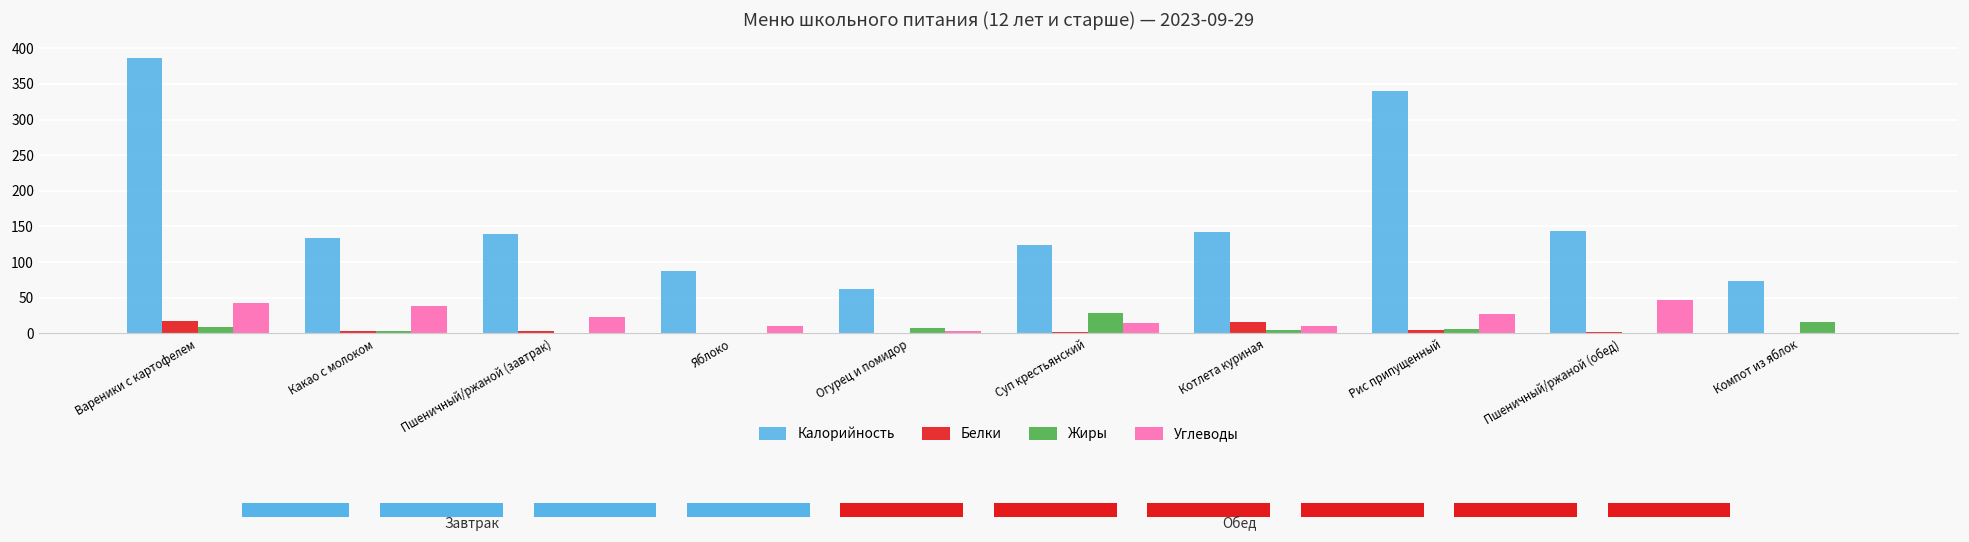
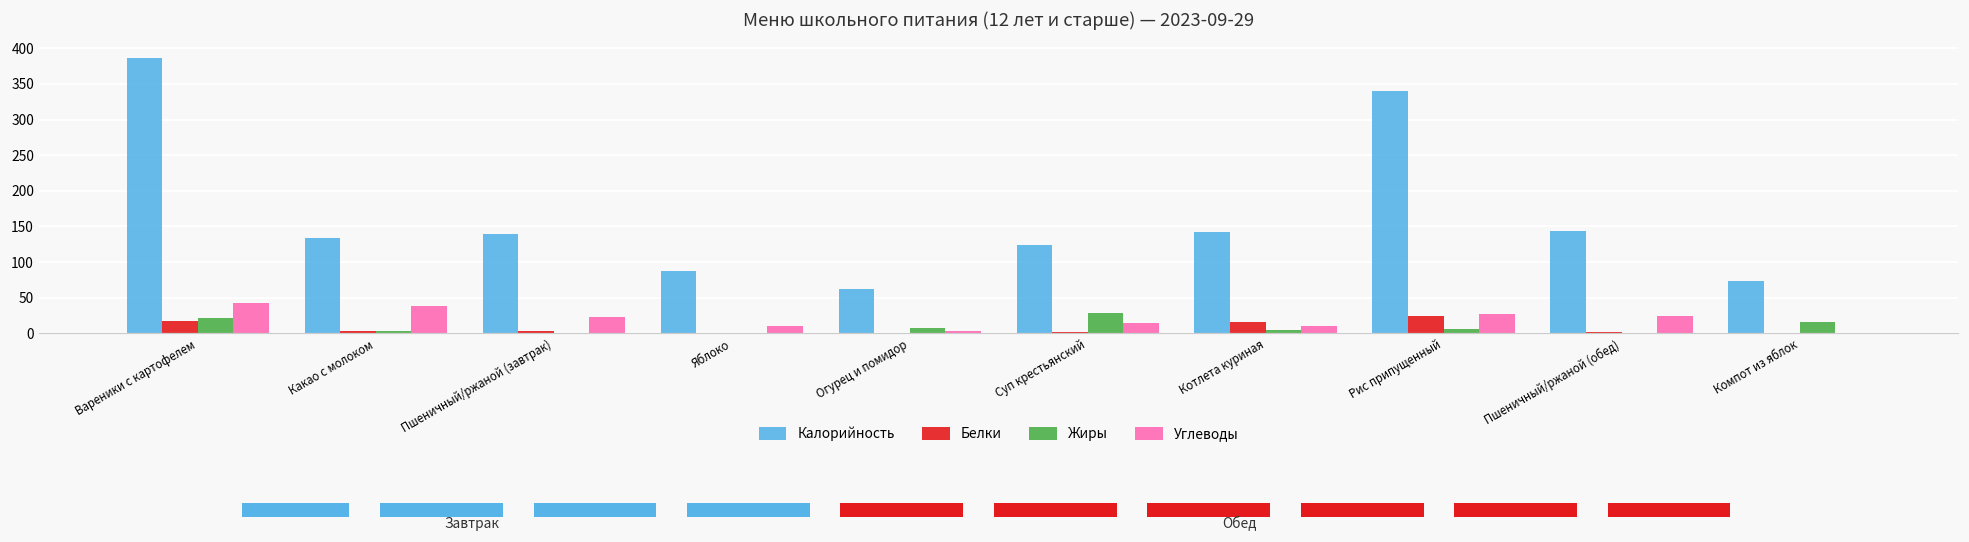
Меню школьного питания (12 лет и старше) — 2023-09-29, Жиры, Вареники с картофелем: 10 -> 20
Меню школьного питания (12 лет и старше) — 2023-09-29, Белки, Рис припущенный: 0 -> 20
Меню школьного питания (12 лет и старше) — 2023-09-29, Углеводы, Пшеничный/ржаной (обед): 50 -> 20
